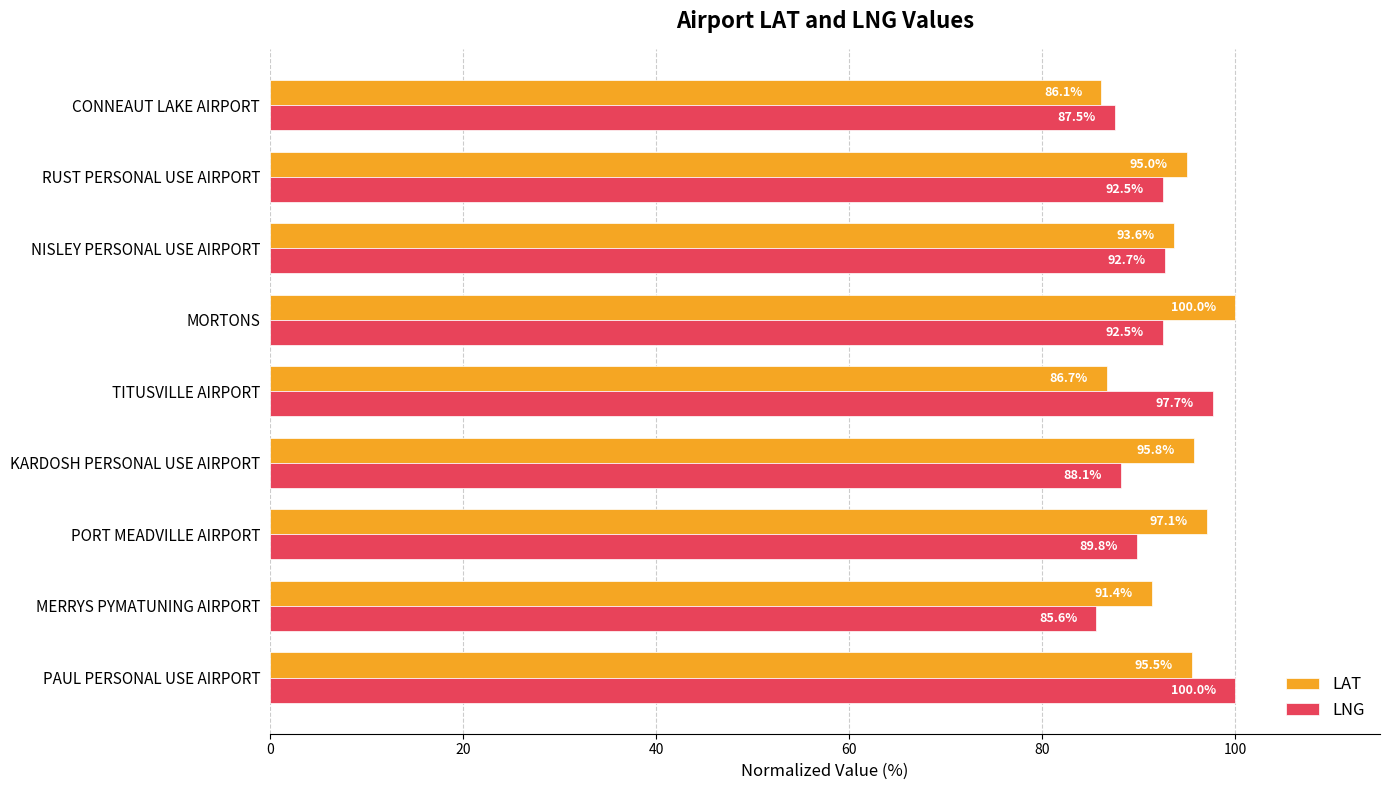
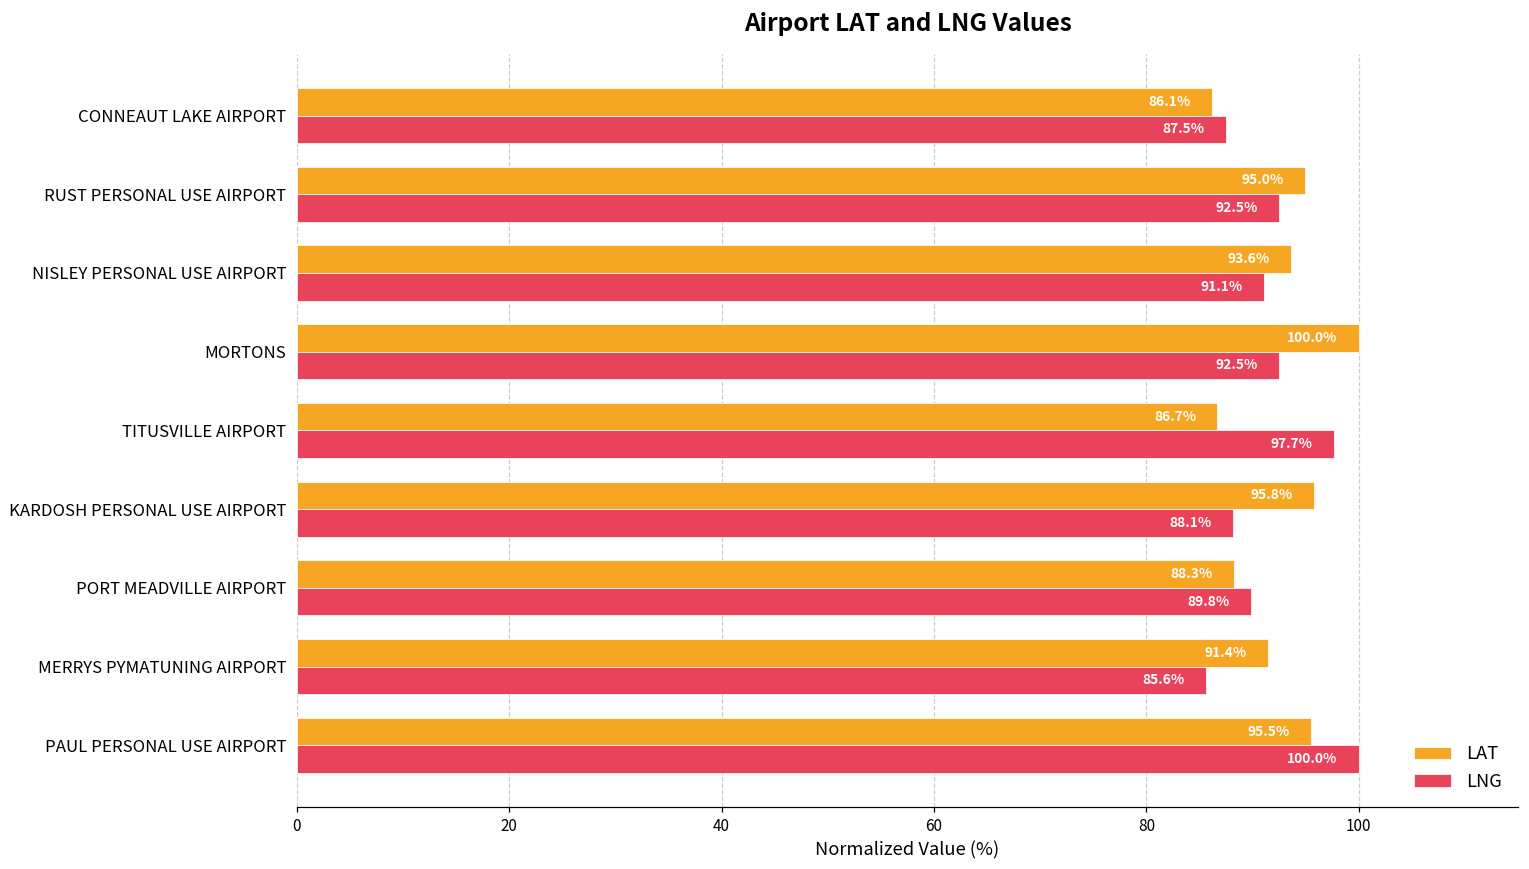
LNG, NISLEY PERSONAL USE AIRPORT: 92.7% -> 91.1%
LAT, PORT MEADVILLE AIRPORT: 97.1% -> 88.3%
